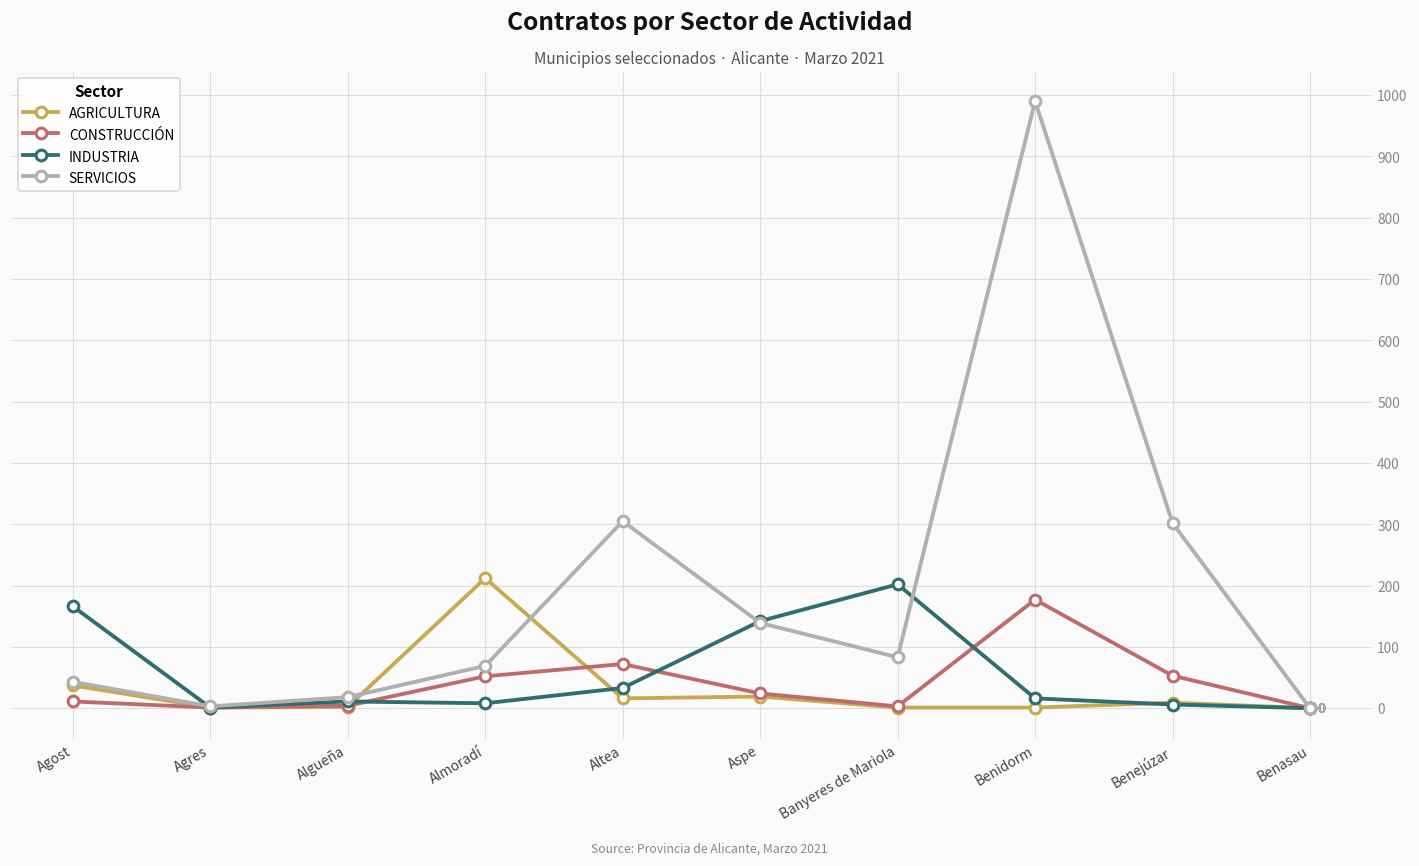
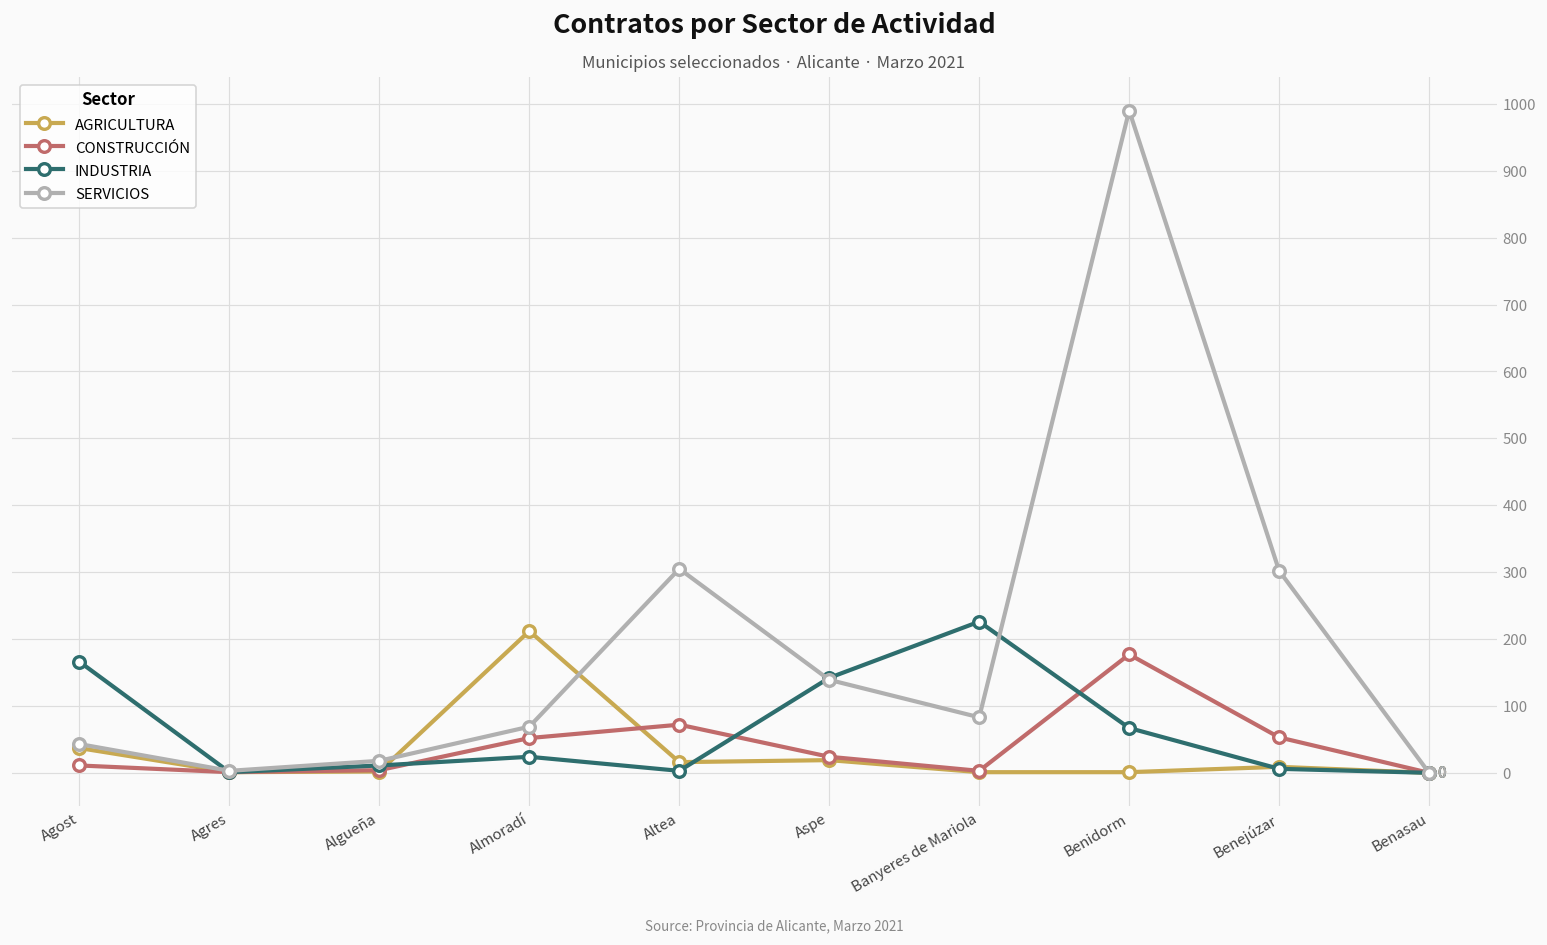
INDUSTRIA, Almoradí: 10 -> 20
INDUSTRIA, Altea: 30 -> 0
INDUSTRIA, Banyeres de Mariola: 200 -> 230
INDUSTRIA, Benidorm: 20 -> 70
